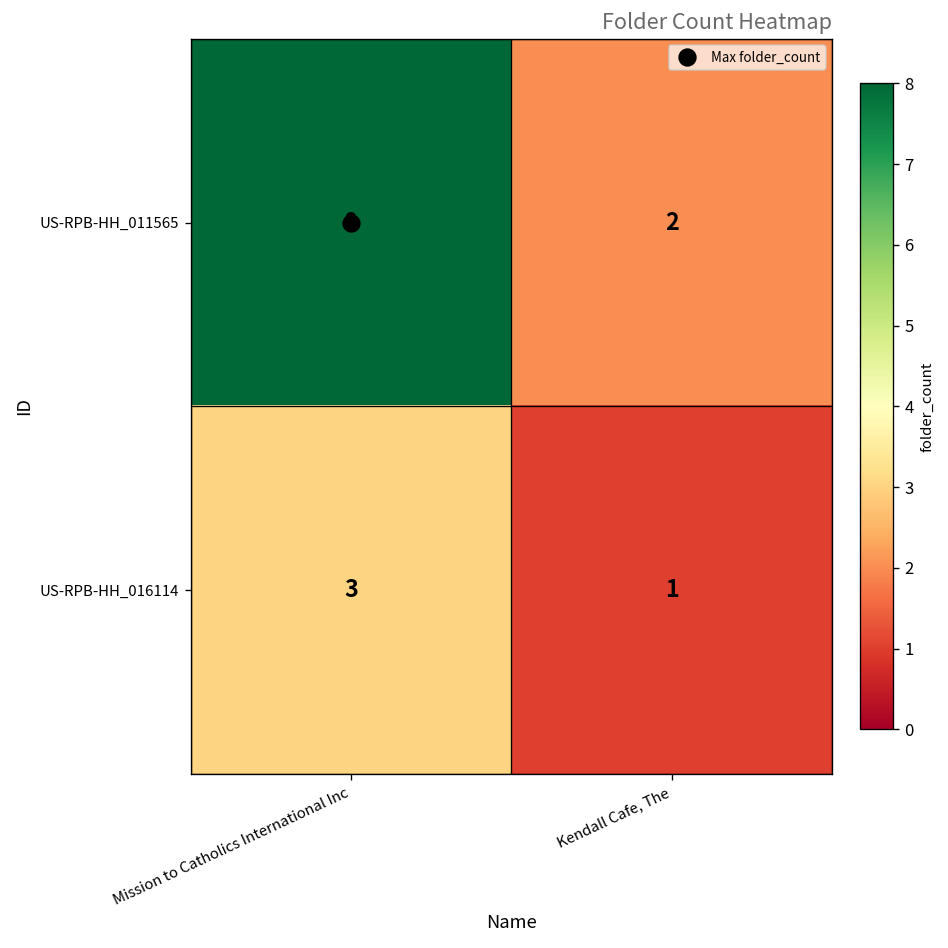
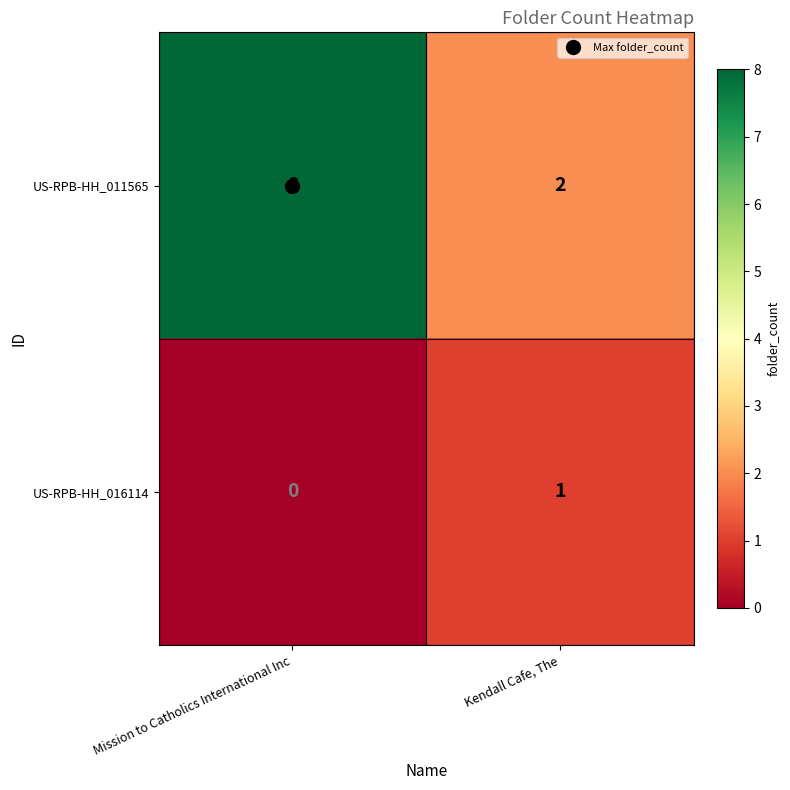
US-RPB-HH_016114, Mission to Catholics International Inc: 3 -> 0
